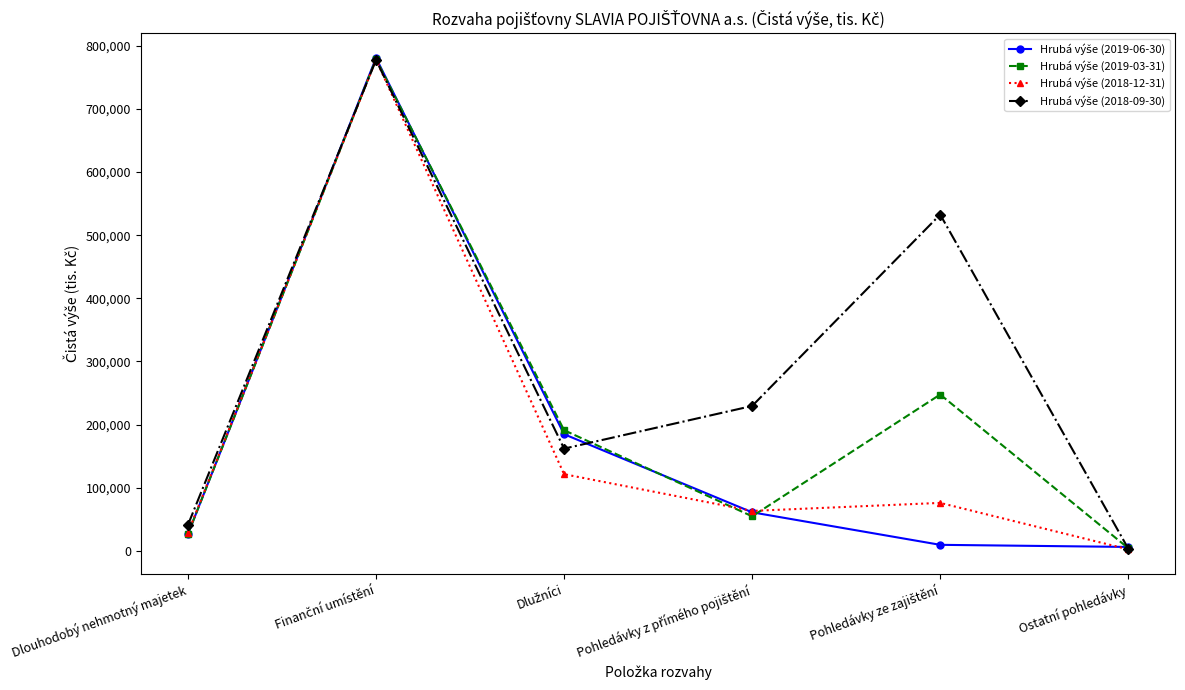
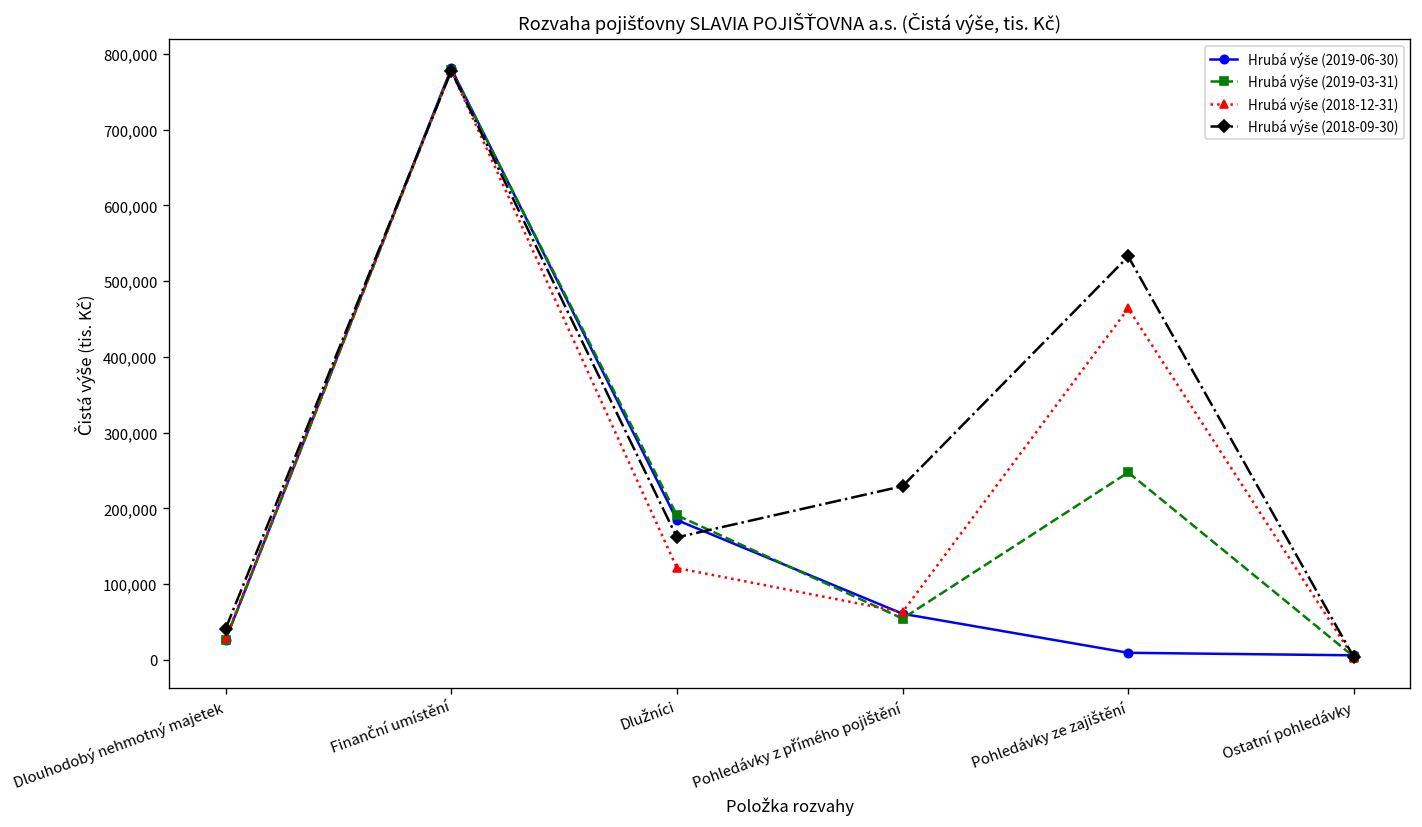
Hrubá výše (2018-12-31), Pohledávky ze zajištění: 80,000 -> 460,000
